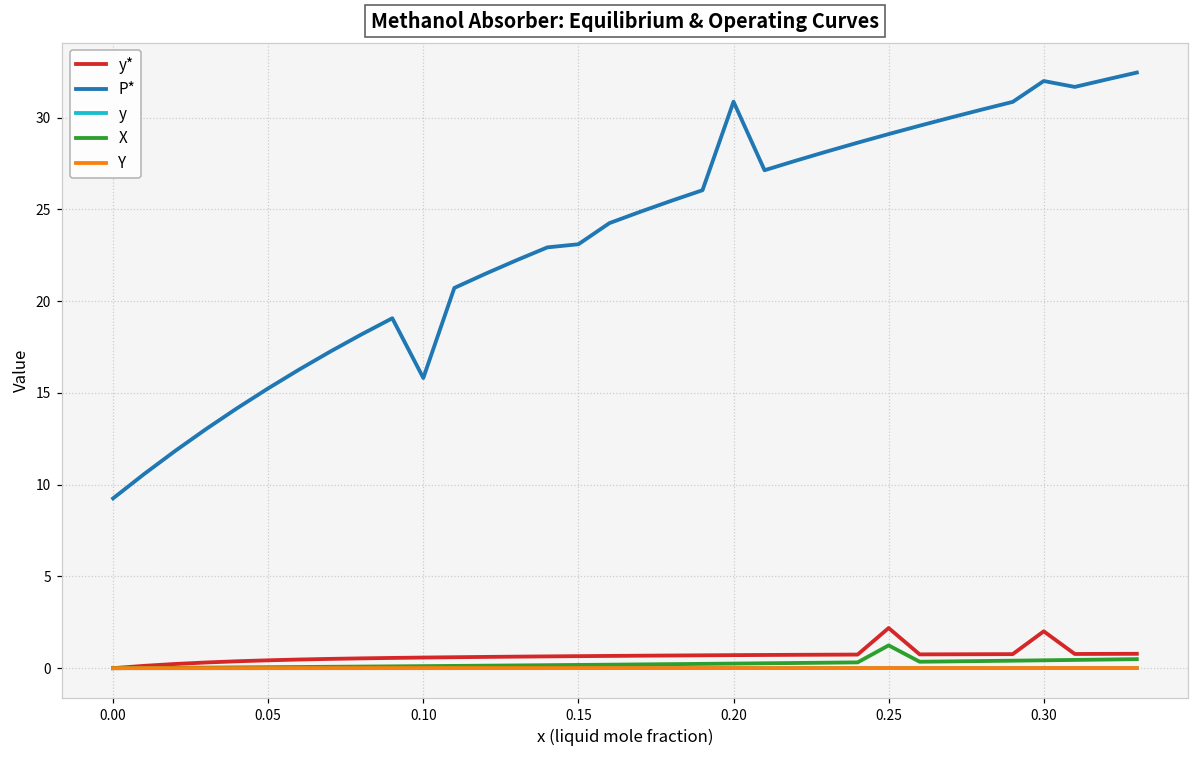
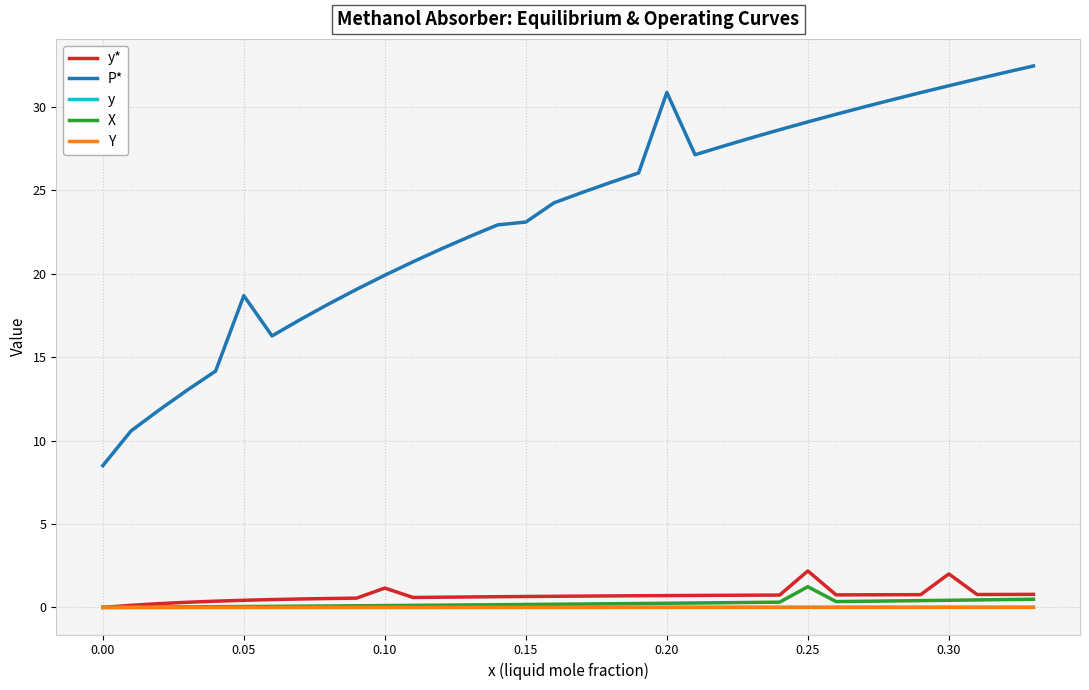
P*, 0.00: 9.3 -> 8.5
P*, 0.05: 15.3 -> 18.7
y*, 0.10: 0.6 -> 1.2
P*, 0.10: 15.8 -> 19.9
P*, 0.30: 32.0 -> 31.3
